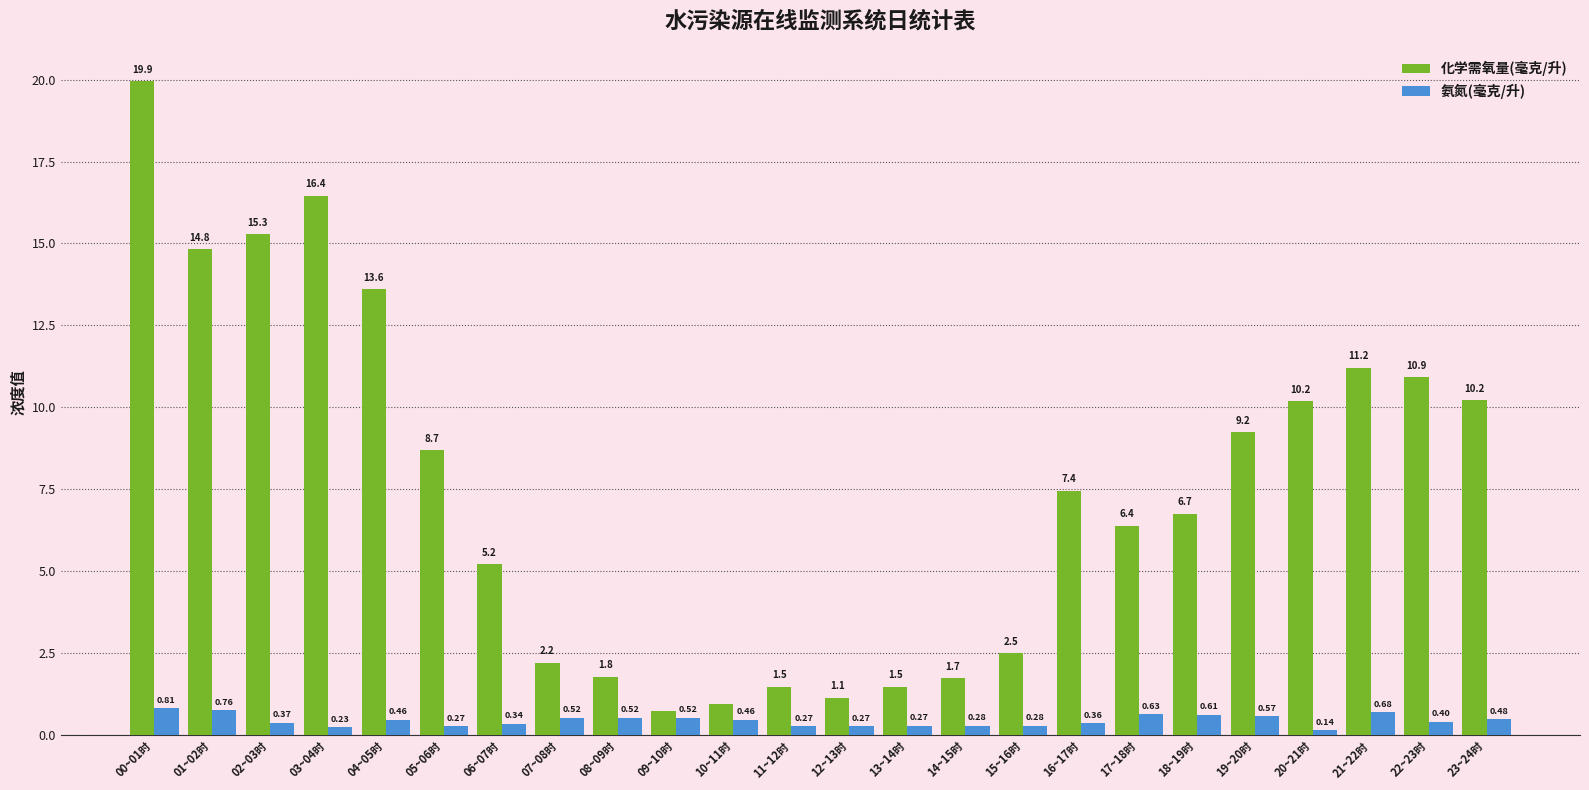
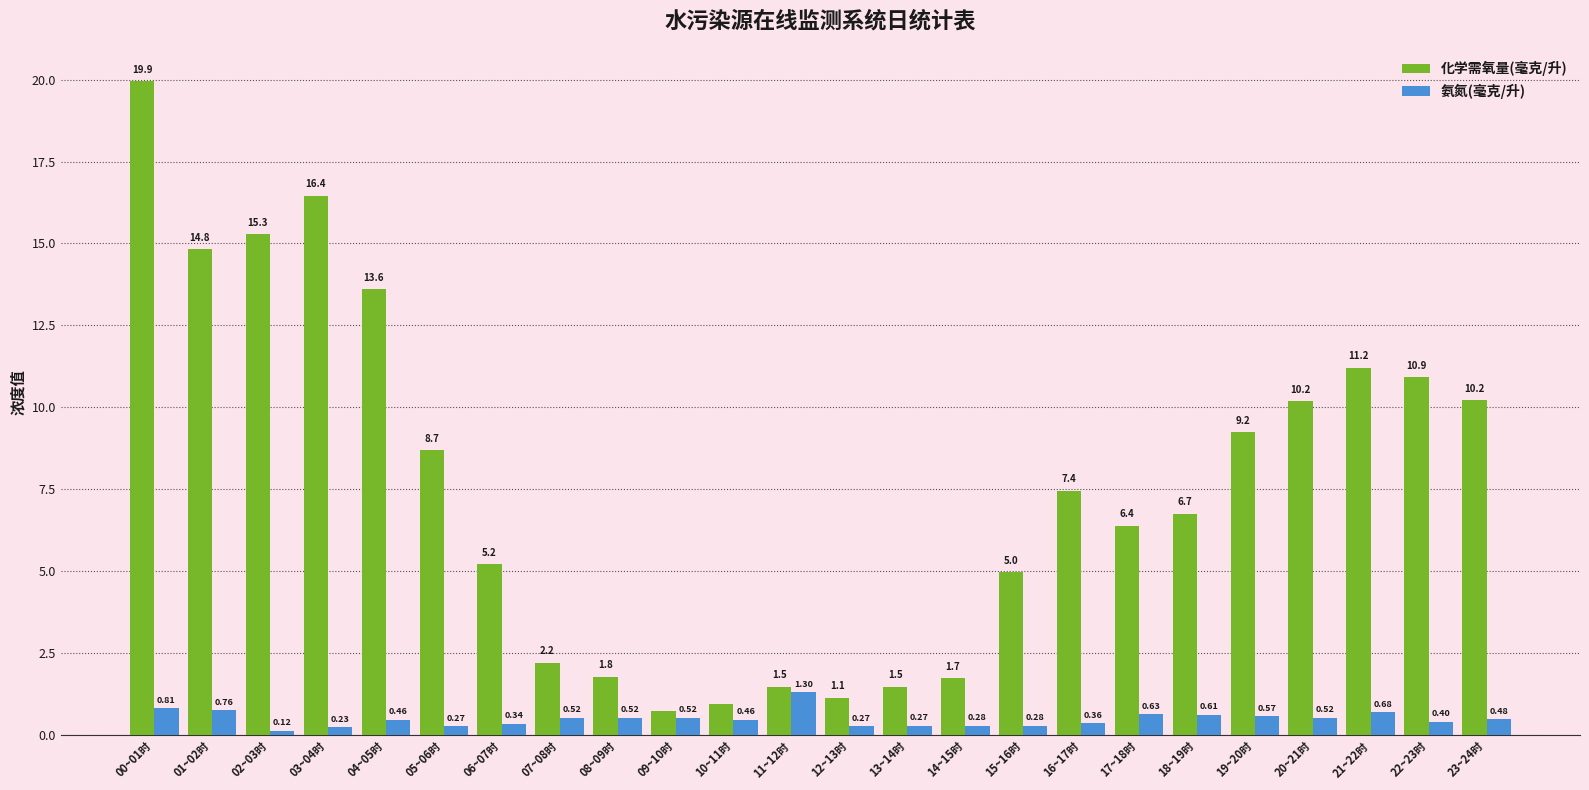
氨氮(毫克/升), 02~03时: 0.37 -> 0.12
氨氮(毫克/升), 11~12时: 0.27 -> 1.30
化学需氧量(毫克/升), 15~16时: 2.5 -> 5.0
氨氮(毫克/升), 20~21时: 0.14 -> 0.52
